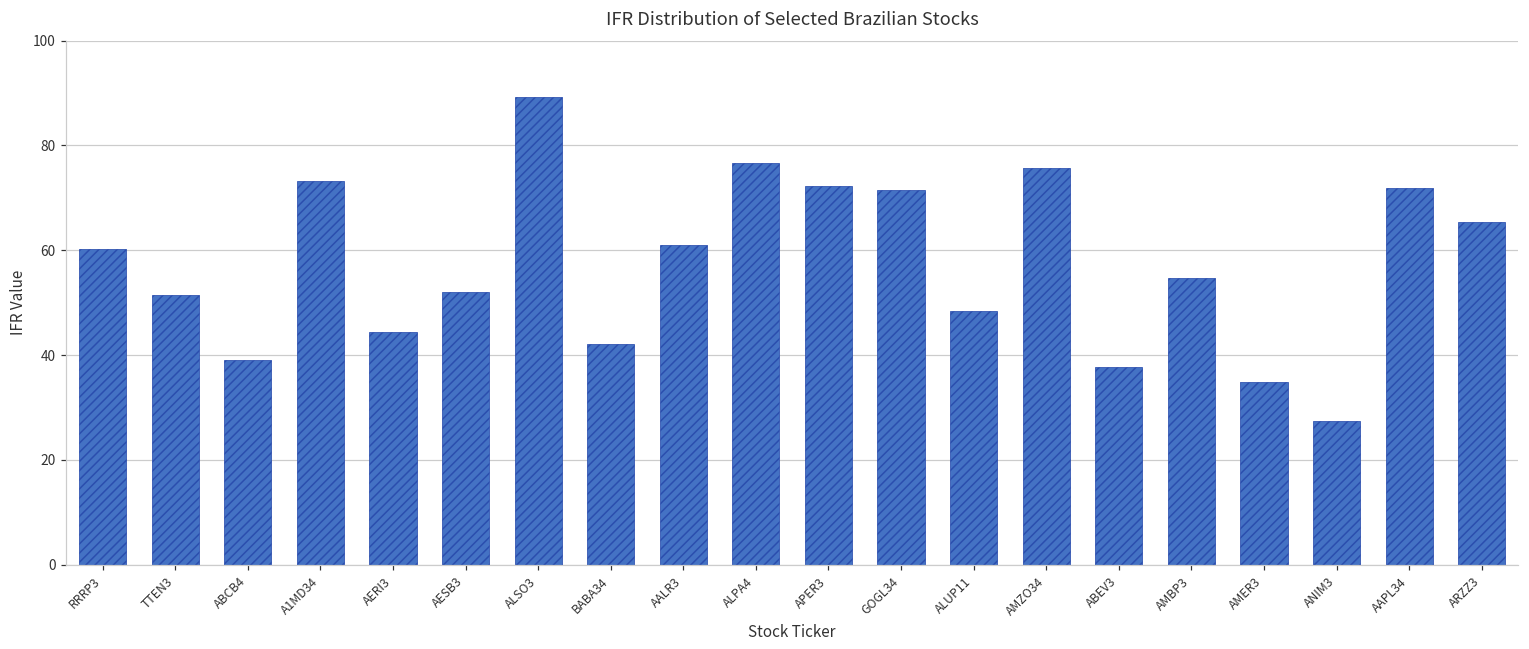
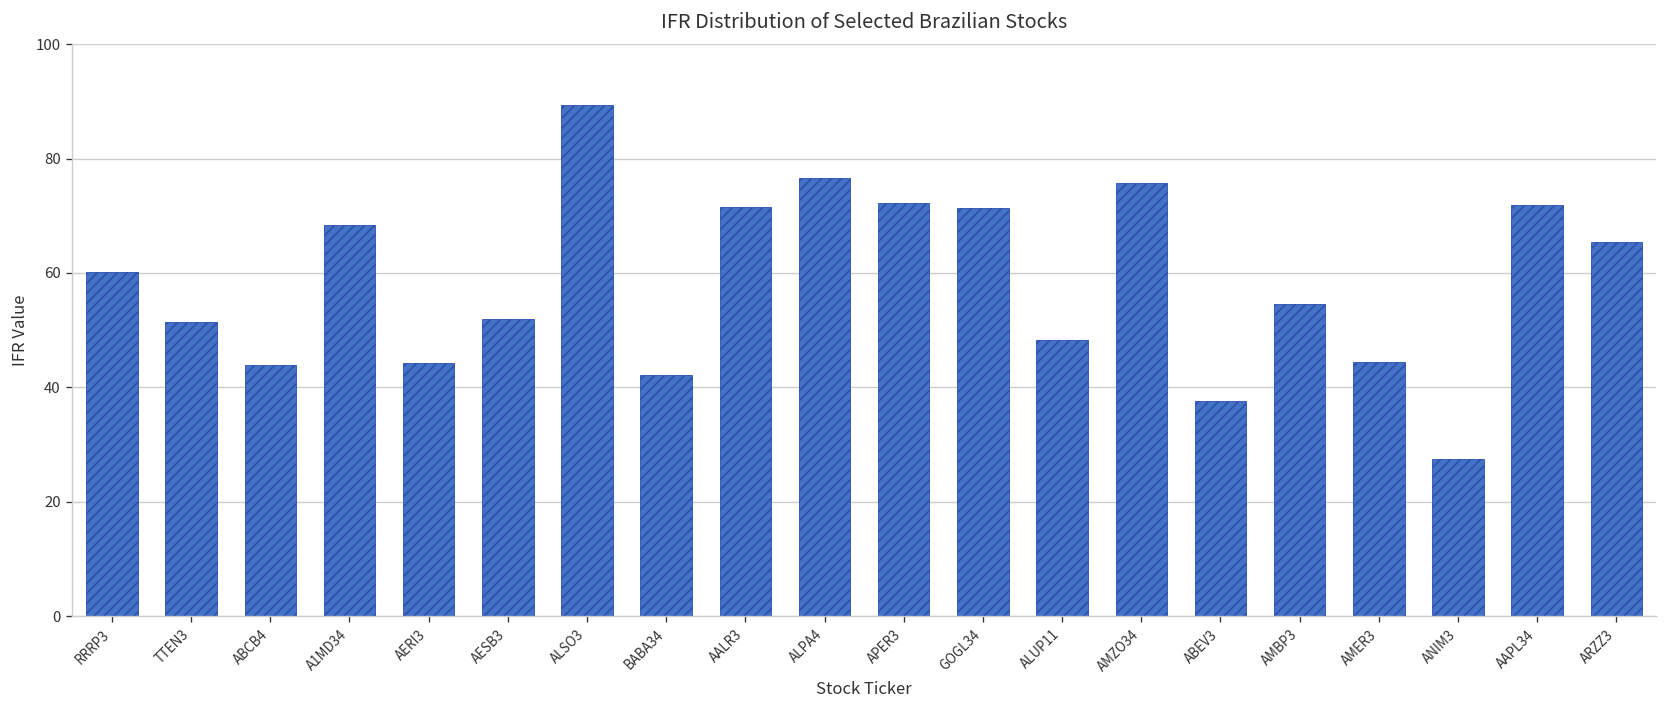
ABCB4: 39 -> 44
A1MD34: 73 -> 68
AALR3: 61 -> 72
AMER3: 35 -> 44
